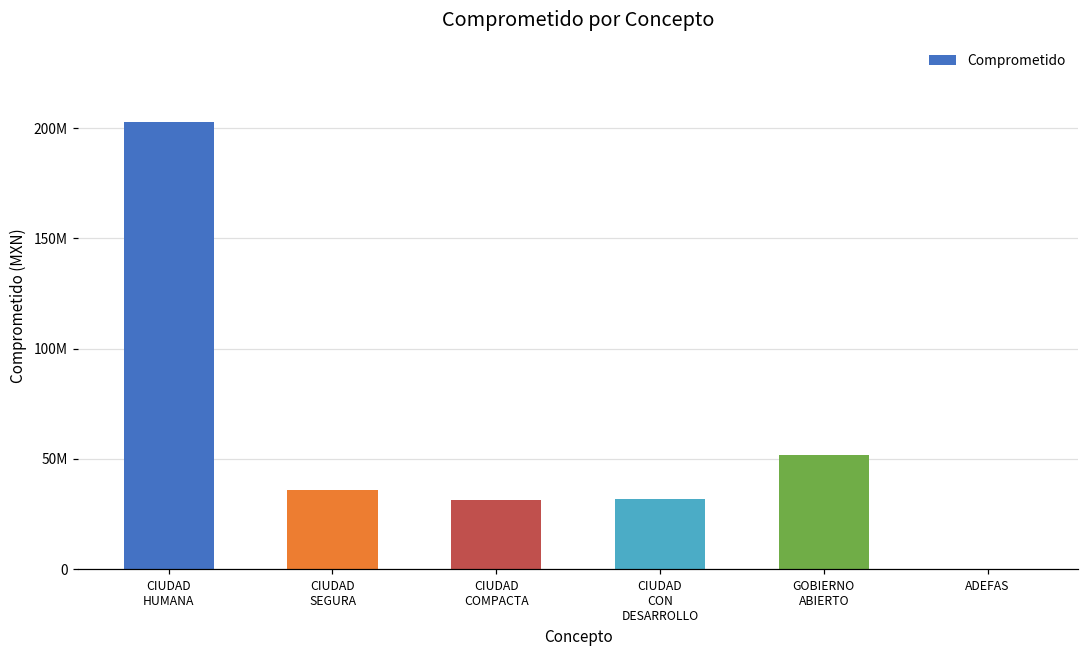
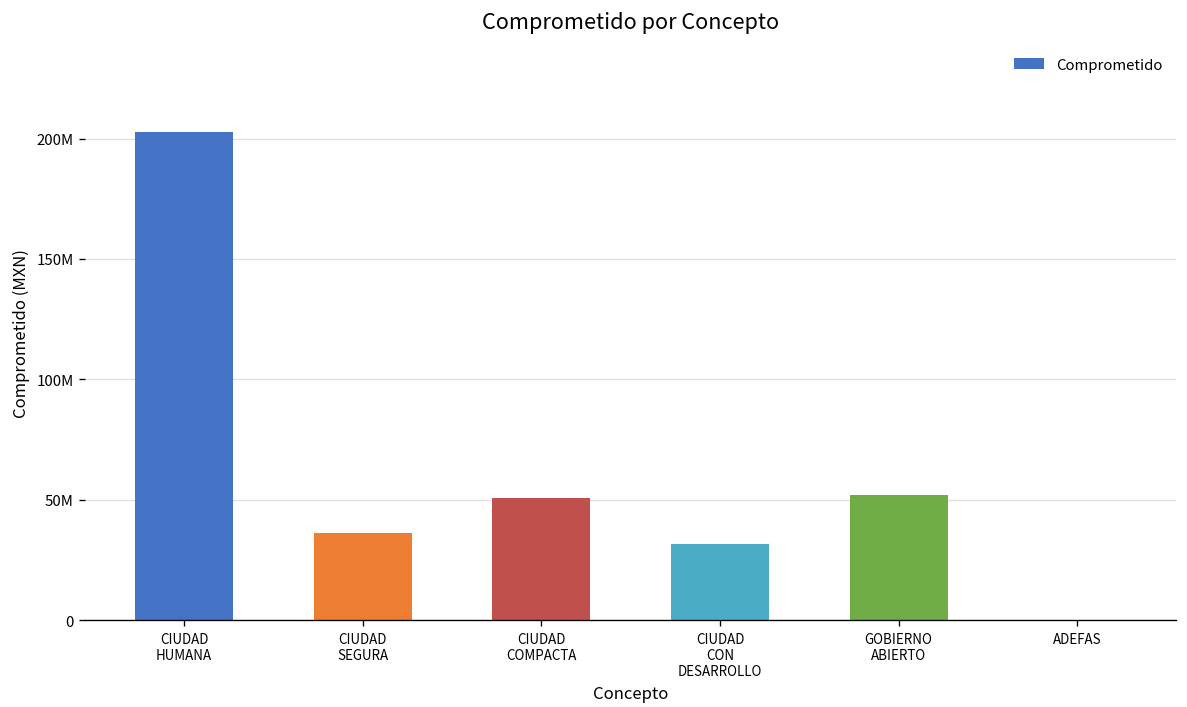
CIUDAD COMPACTA: 31000000 -> 51000000
